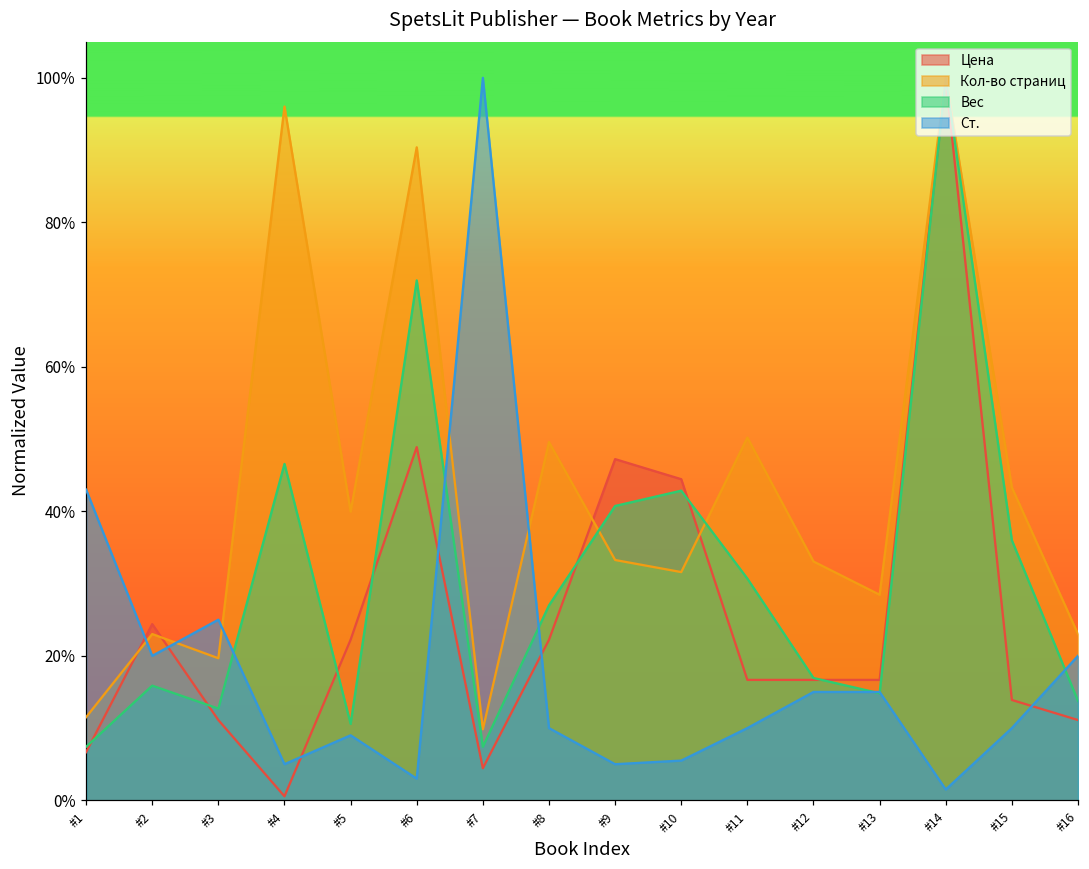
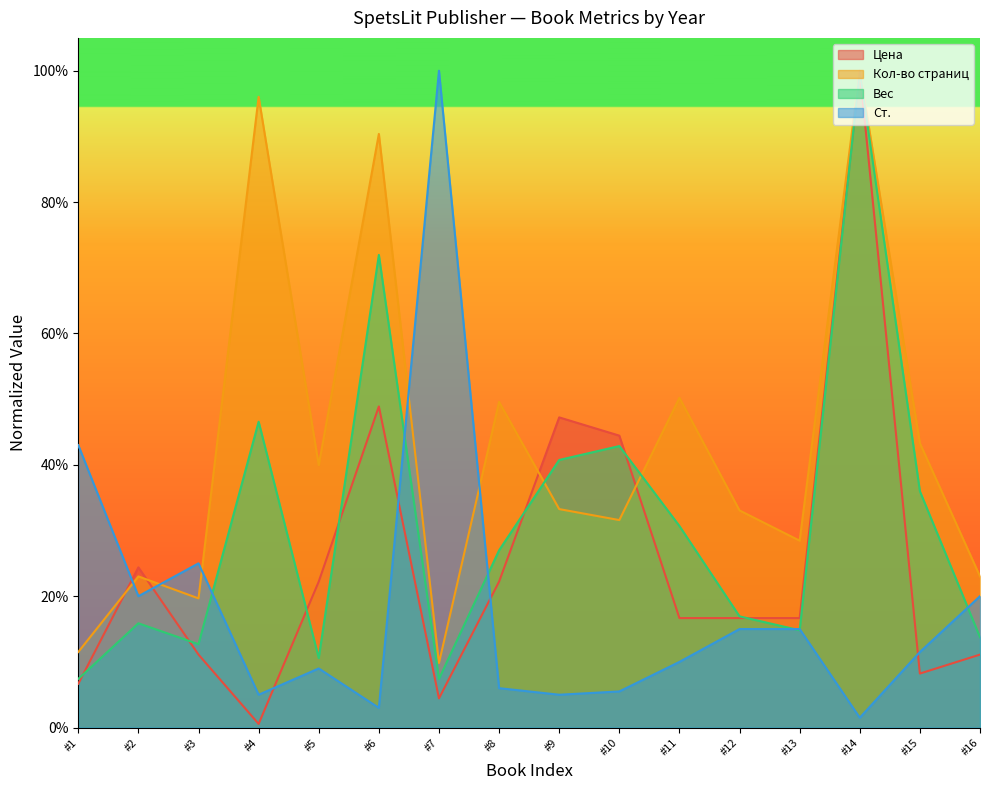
Ст., #8: 10% -> 6%
Цена, #15: 14% -> 8%
Ст., #15: 10% -> 12%
